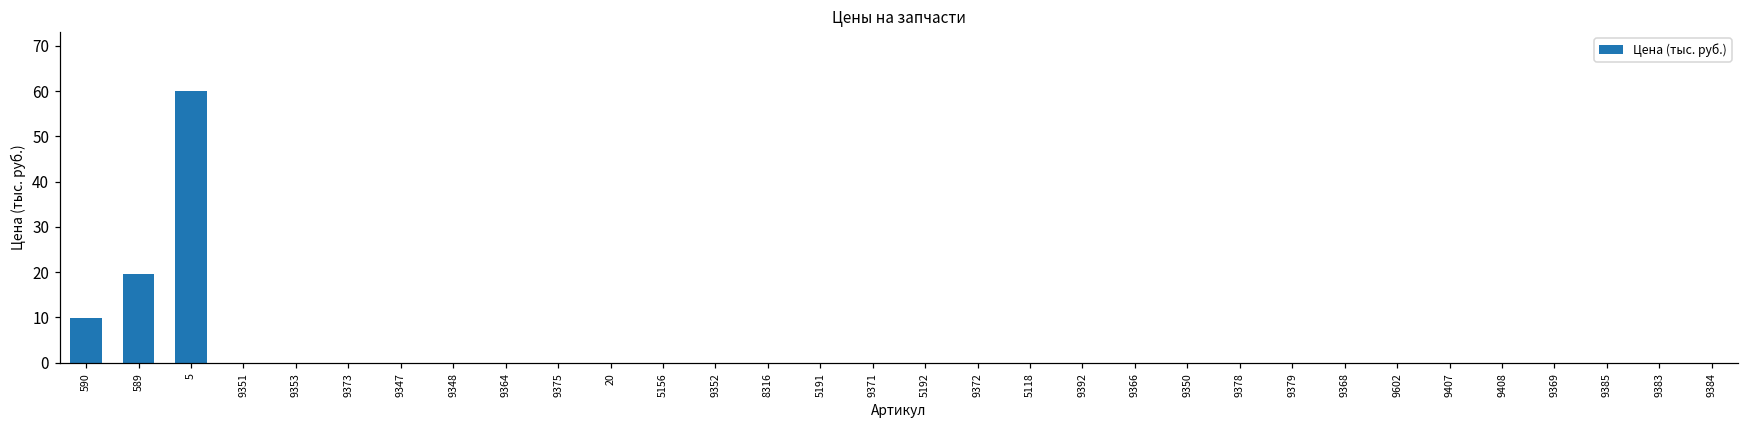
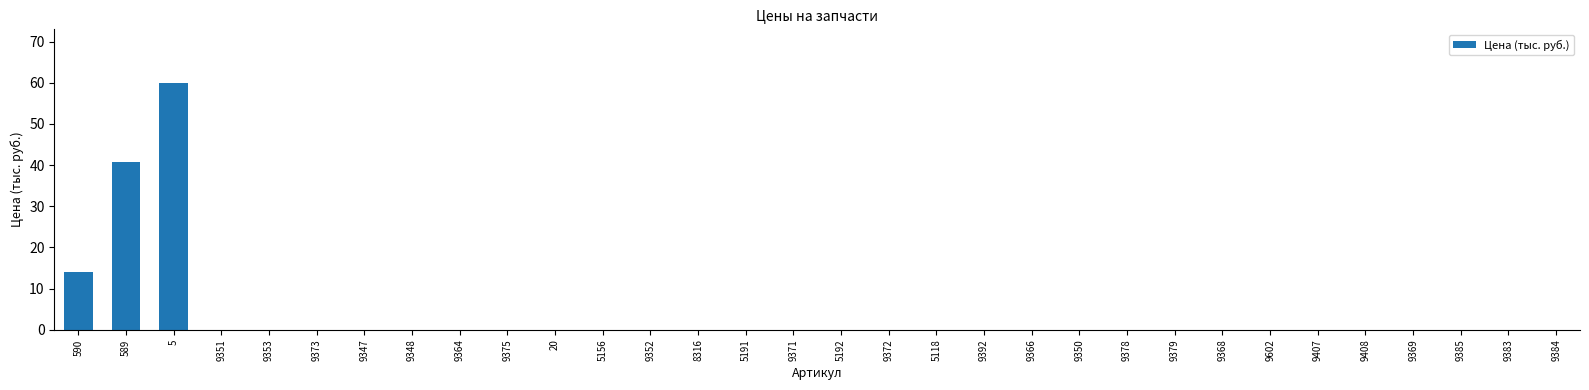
590: 10 -> 14
589: 20 -> 41
